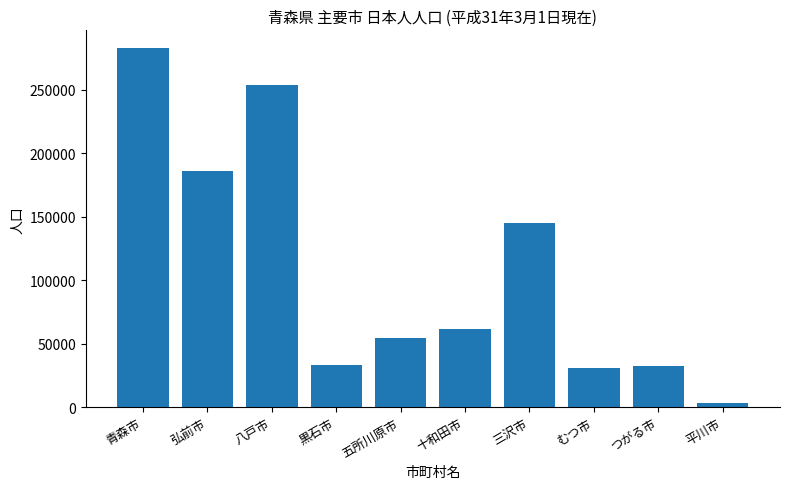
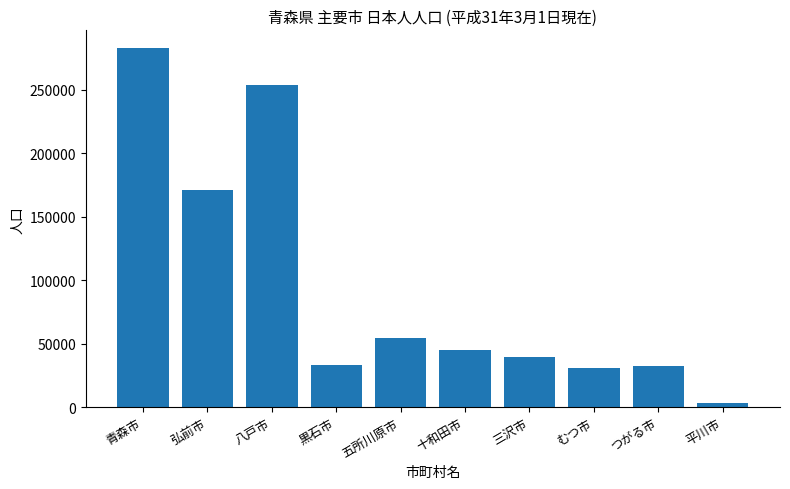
弘前市: 186000 -> 171000
十和田市: 61000 -> 45000
三沢市: 145000 -> 39000
